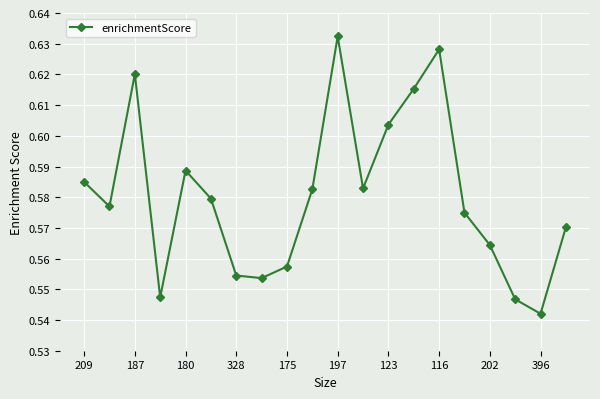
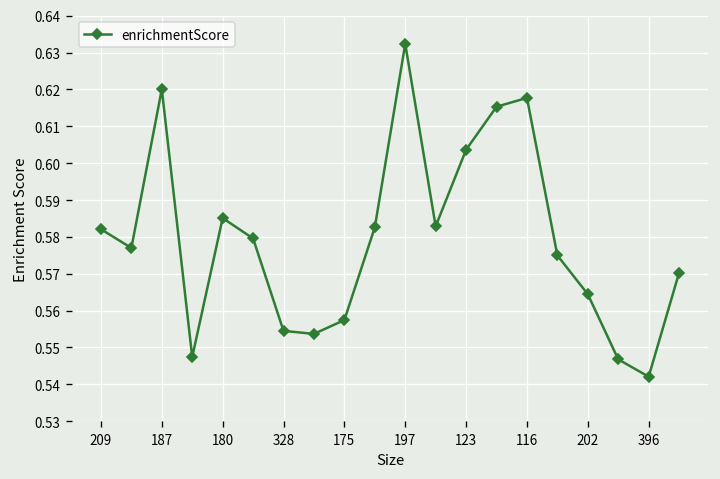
209: 0.585 -> 0.582
180: 0.589 -> 0.585
116: 0.628 -> 0.618
